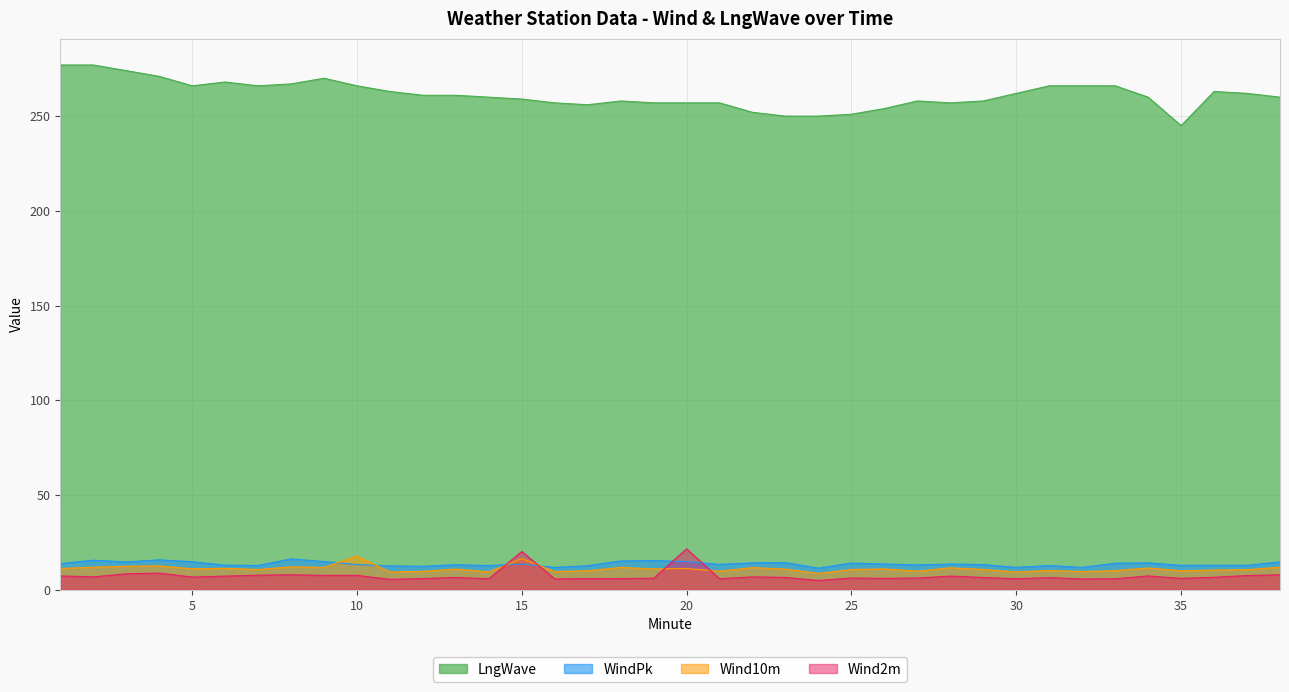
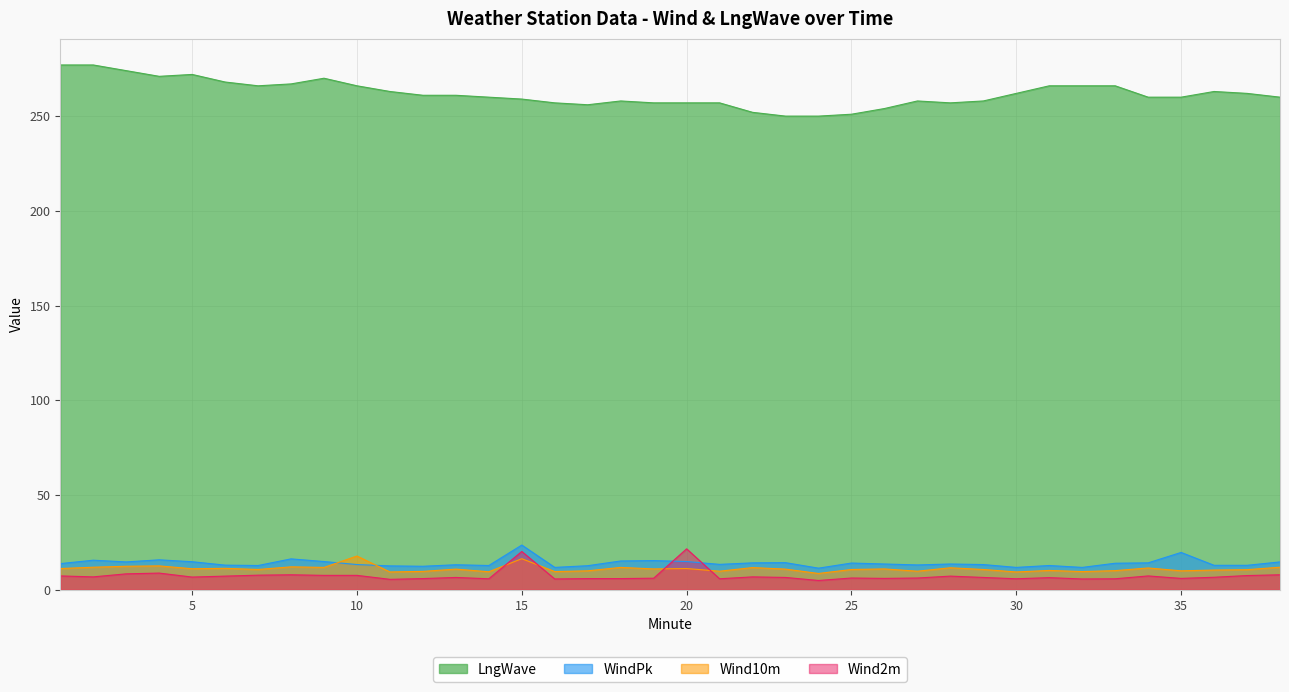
LngWave, 5: 266 -> 272
WindPk, 15: 14 -> 24
LngWave, 35: 245 -> 260
WindPk, 35: 13 -> 20
